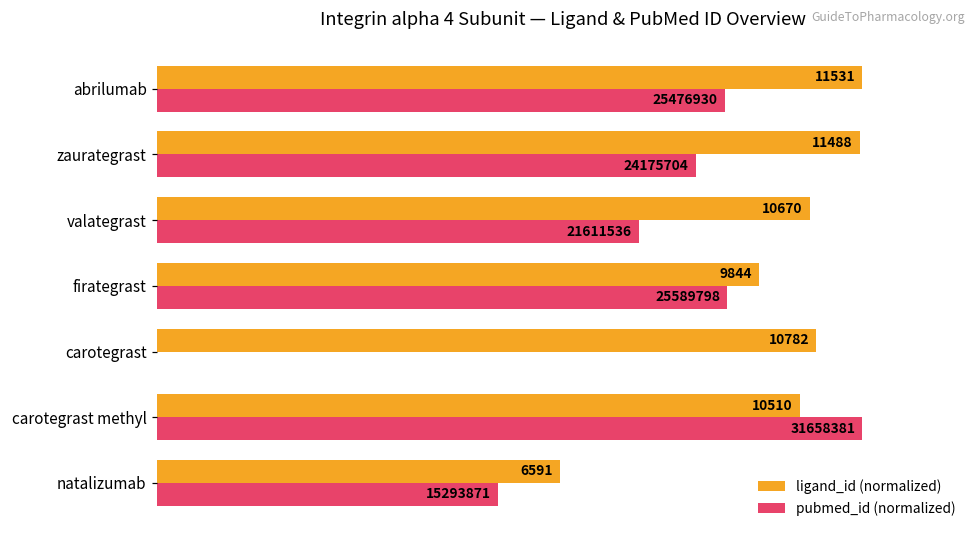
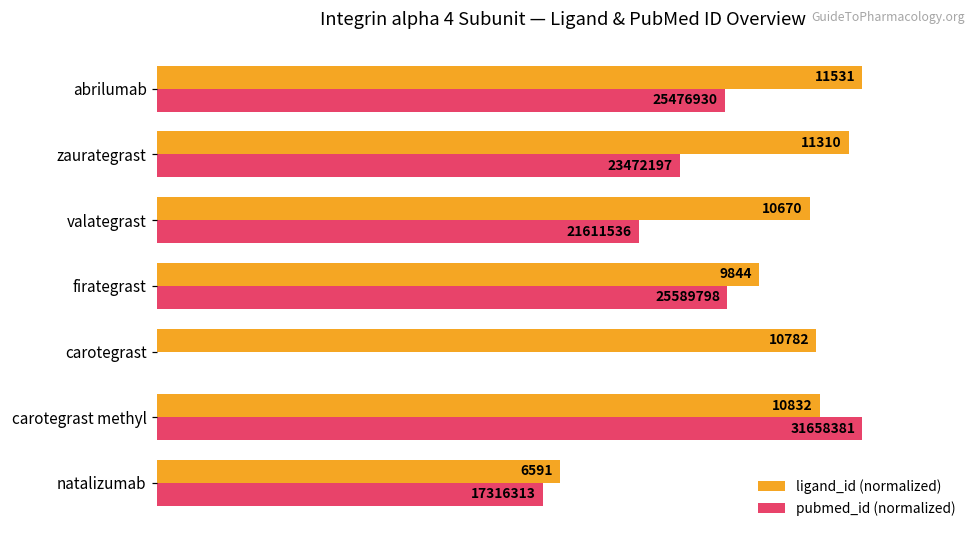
ligand_id (normalized), zaurategrast: 11488 -> 11310
pubmed_id (normalized), zaurategrast: 24175704 -> 23472197
ligand_id (normalized), carotegrast methyl: 10510 -> 10832
pubmed_id (normalized), natalizumab: 15293871 -> 17316313
